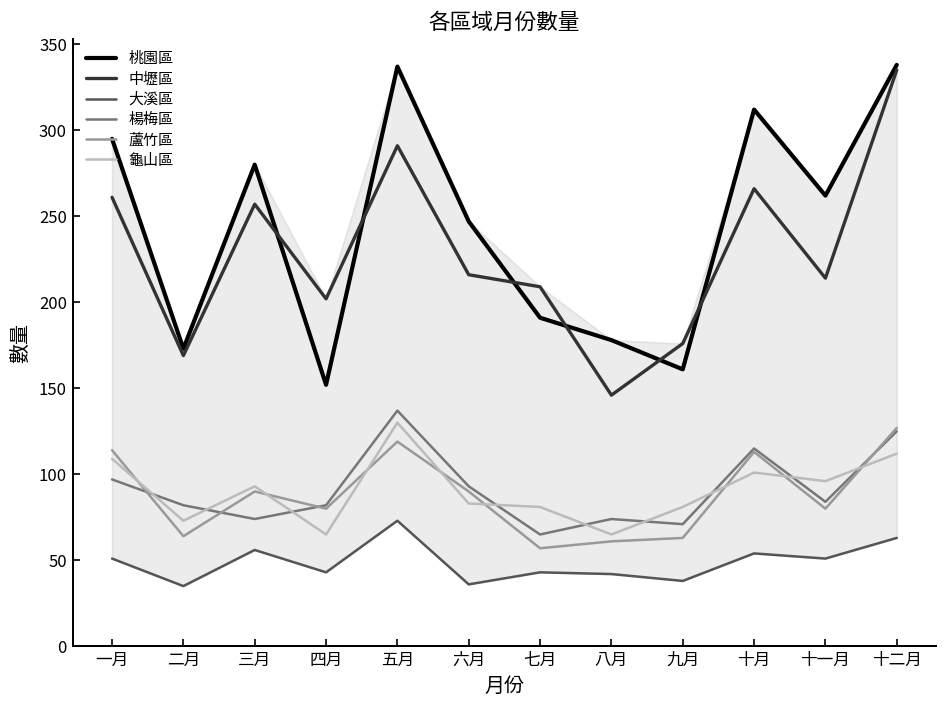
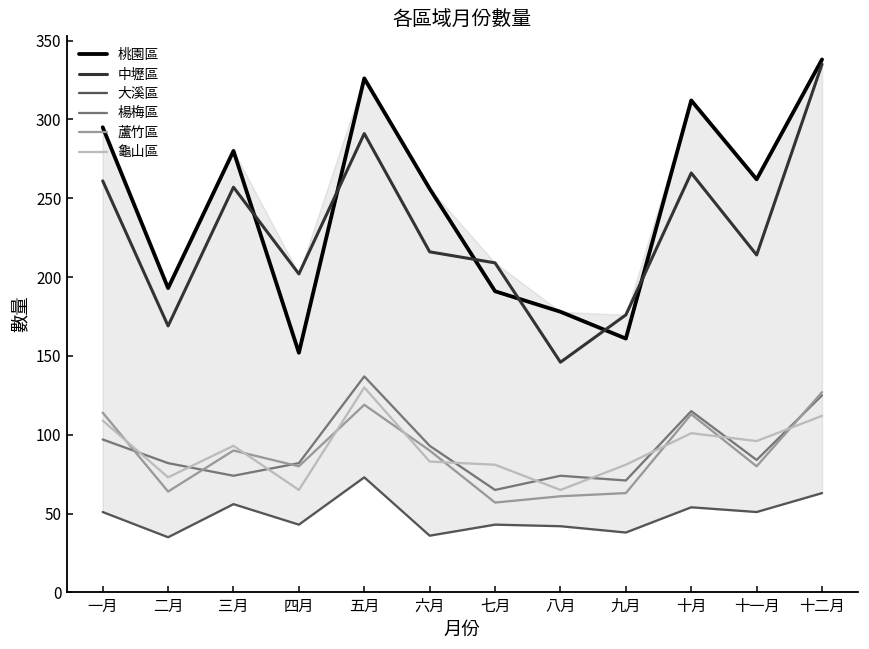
桃園區, 二月: 173 -> 193
桃園區, 五月: 337 -> 326
桃園區, 六月: 247 -> 256
